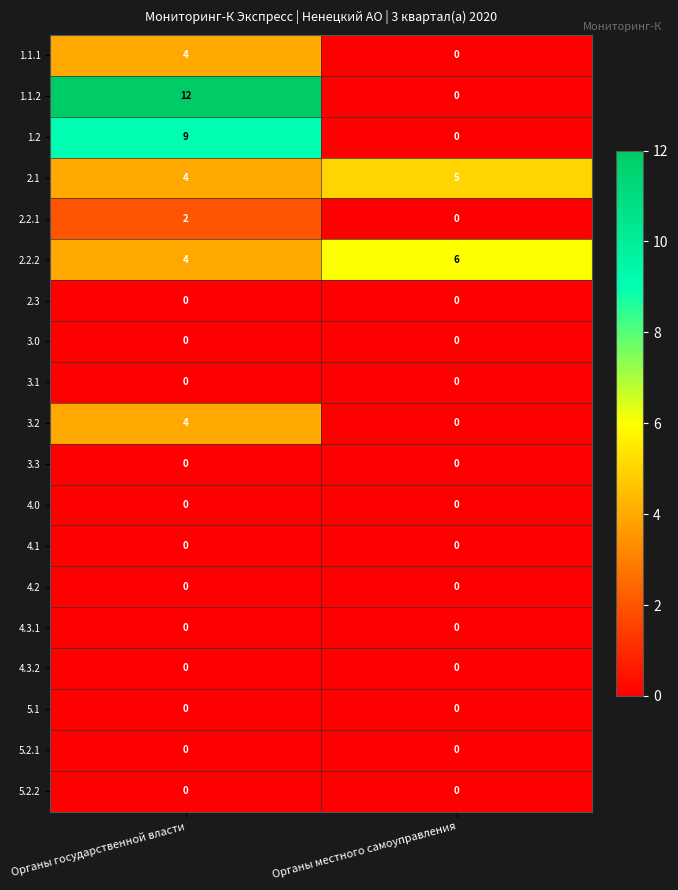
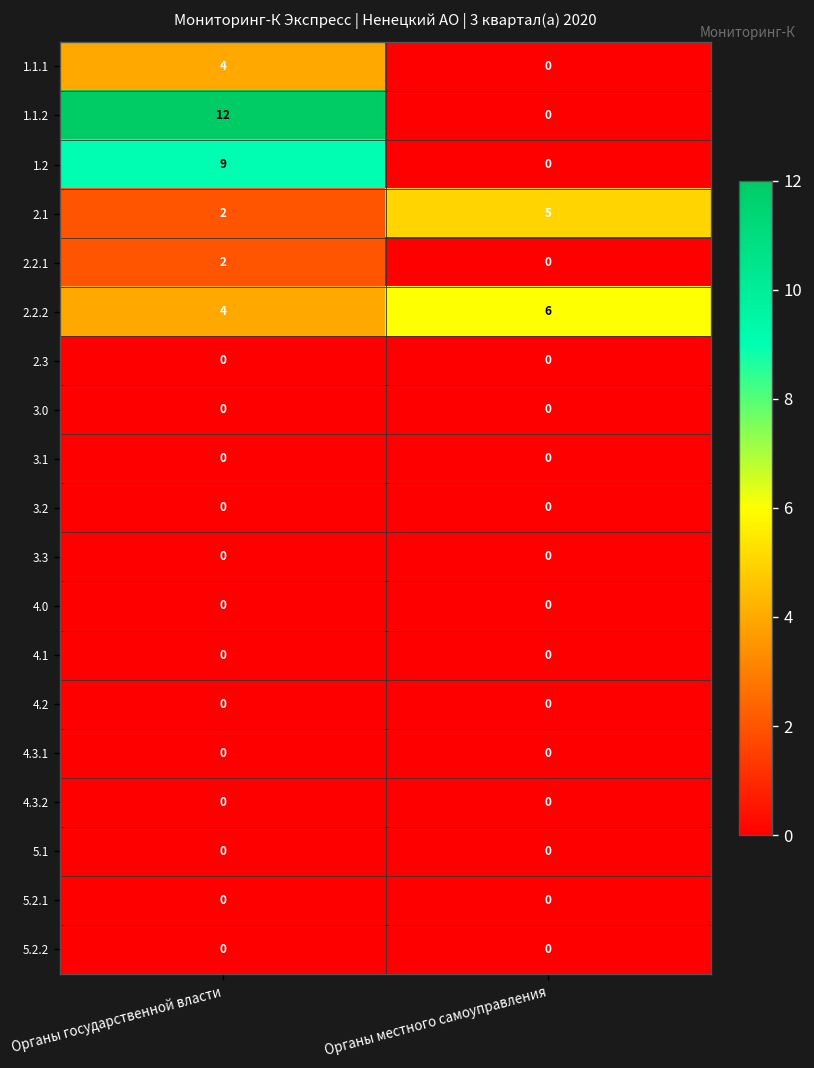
2.1, Органы государственной власти: 4 -> 2
3.2, Органы государственной власти: 4 -> 0
